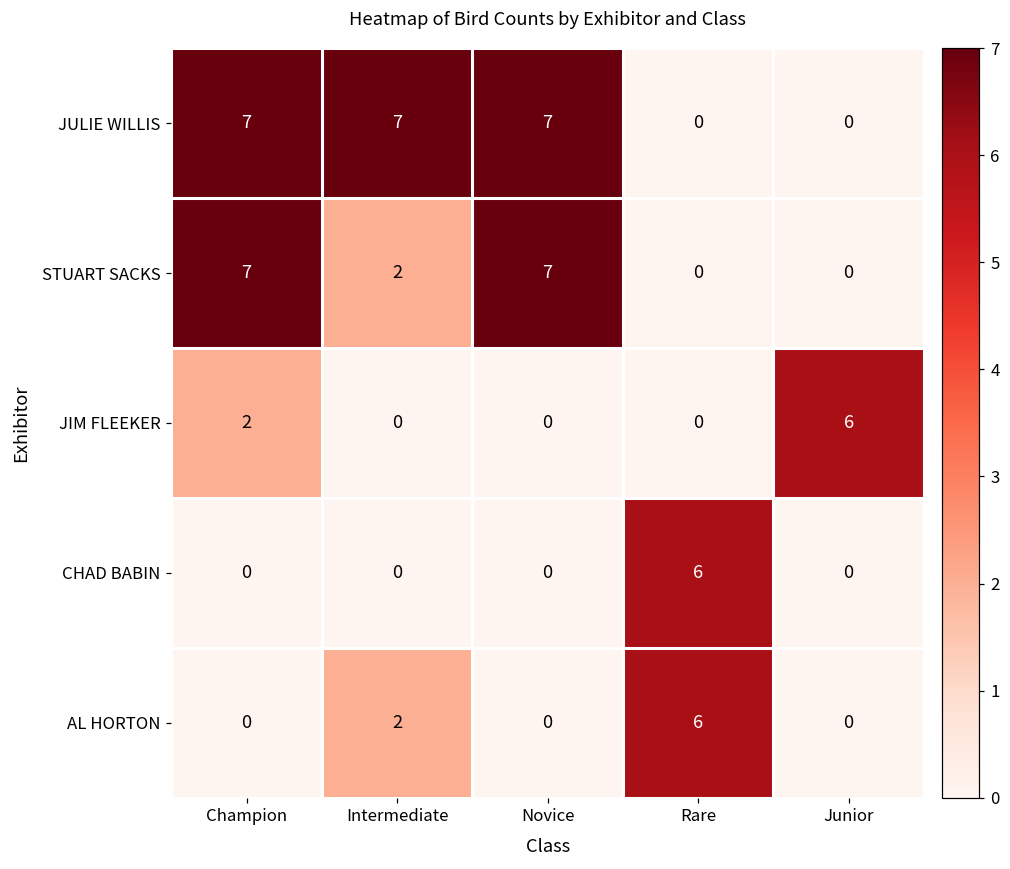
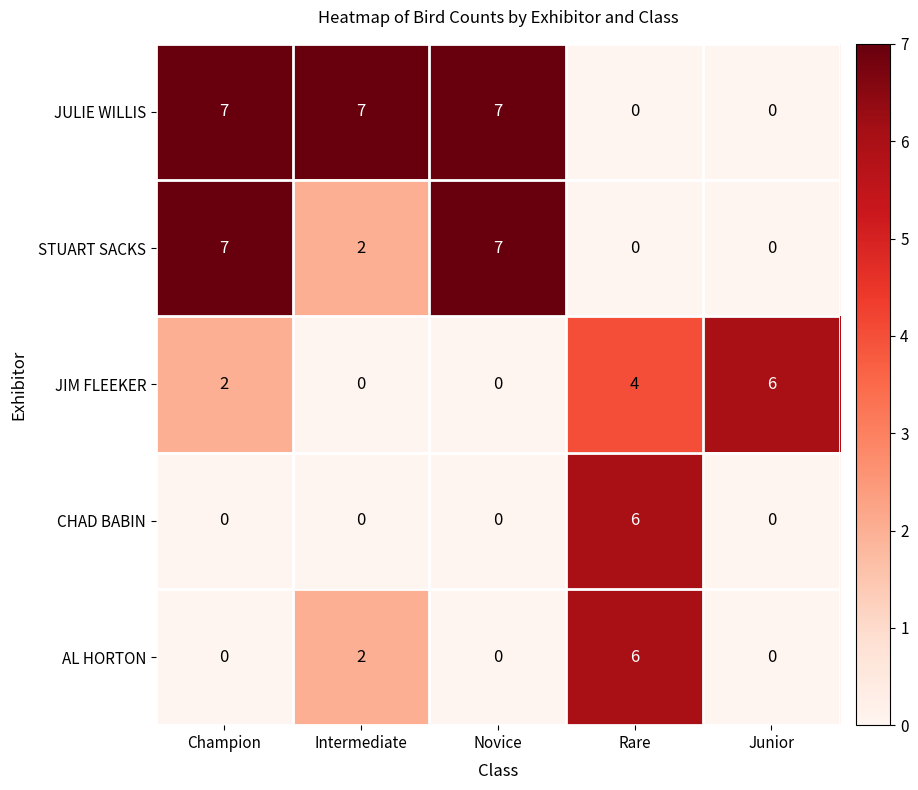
JIM FLEEKER, Rare: 0 -> 4
